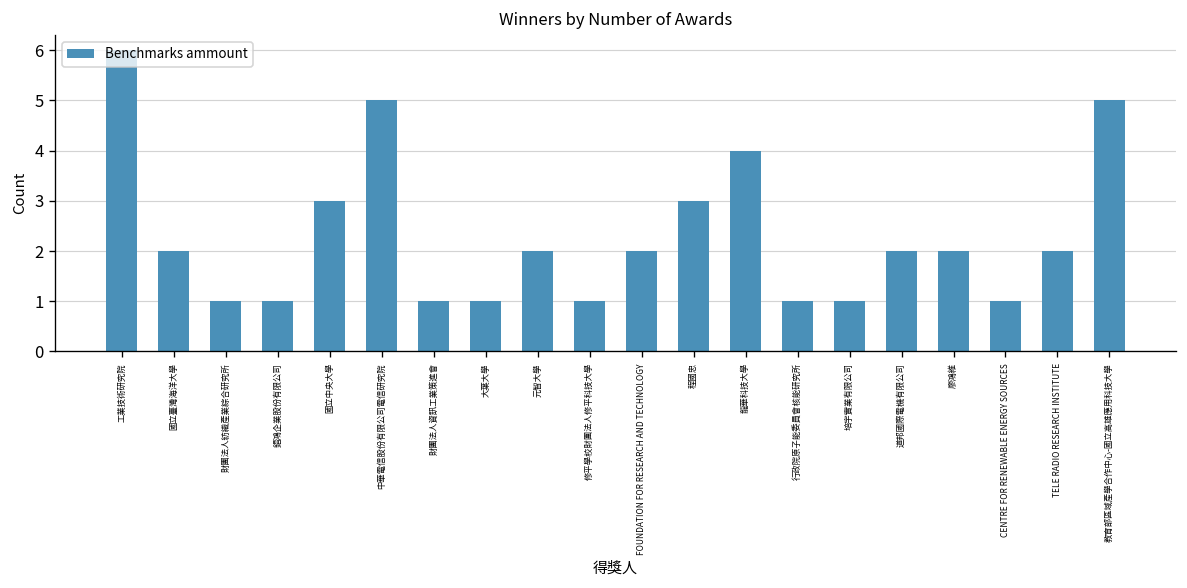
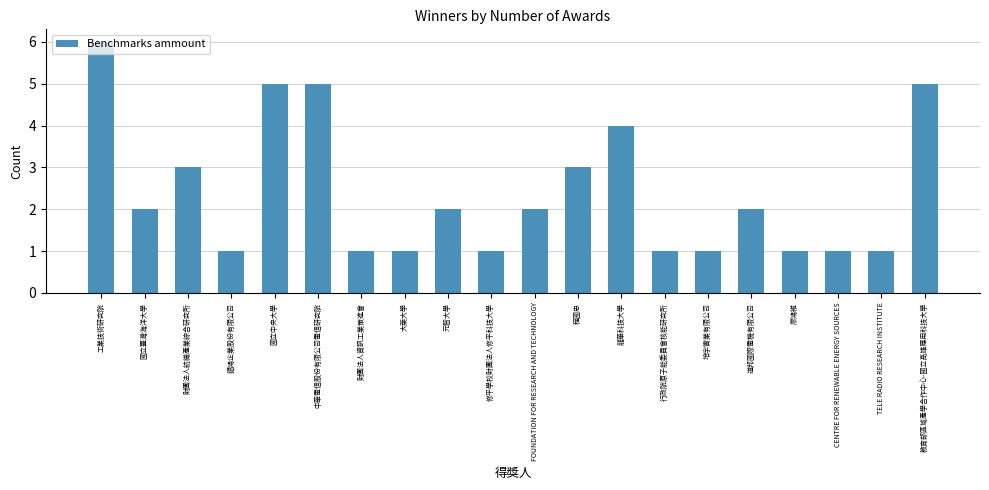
財團法人紡織產業綜合研究所: 1 -> 3
國立中央大學: 3 -> 5
廖鴻維: 2 -> 1
TELE RADIO RESEARCH INSTITUTE: 2 -> 1
